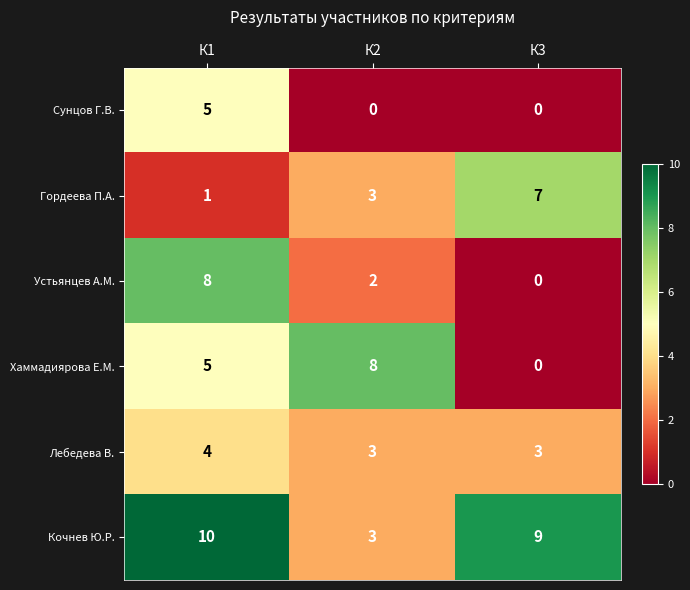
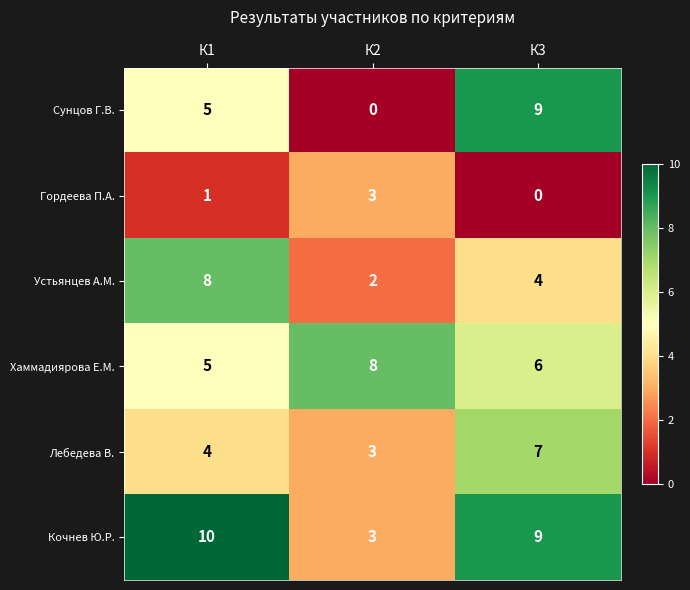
Сунцов Г.В., К3: 0 -> 9
Гордеева П.А., К3: 7 -> 0
Устьянцев А.М., К3: 0 -> 4
Хаммадиярова Е.М., К3: 0 -> 6
Лебедева В., К3: 3 -> 7
